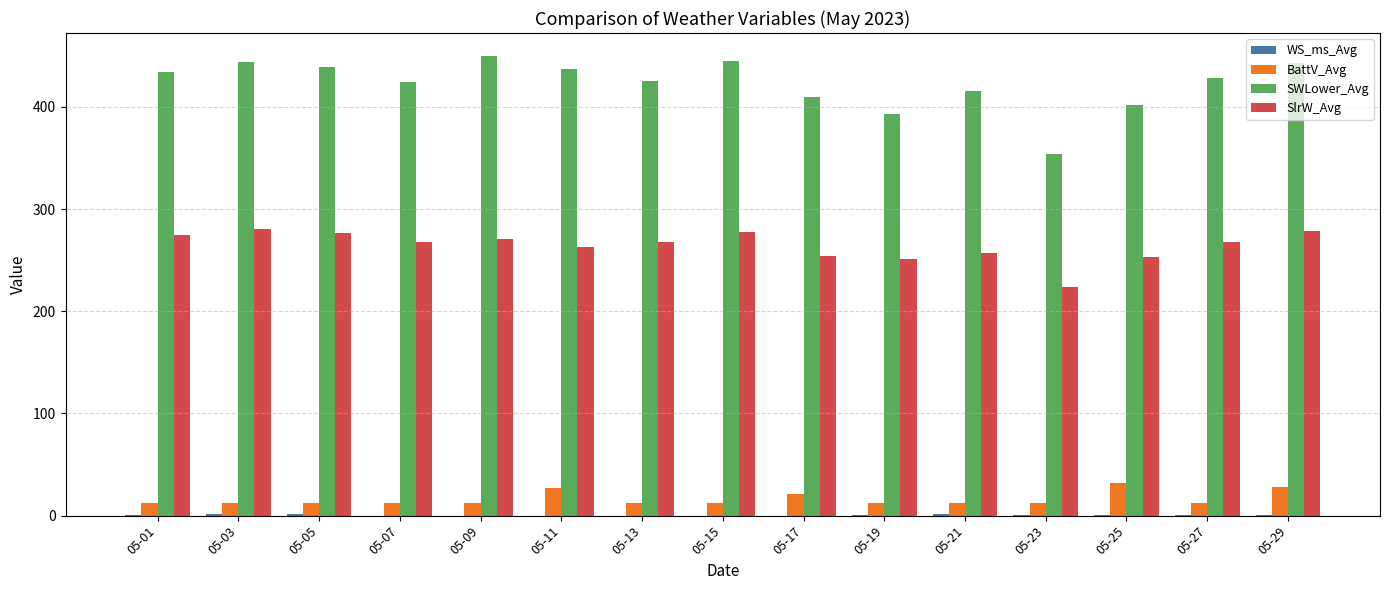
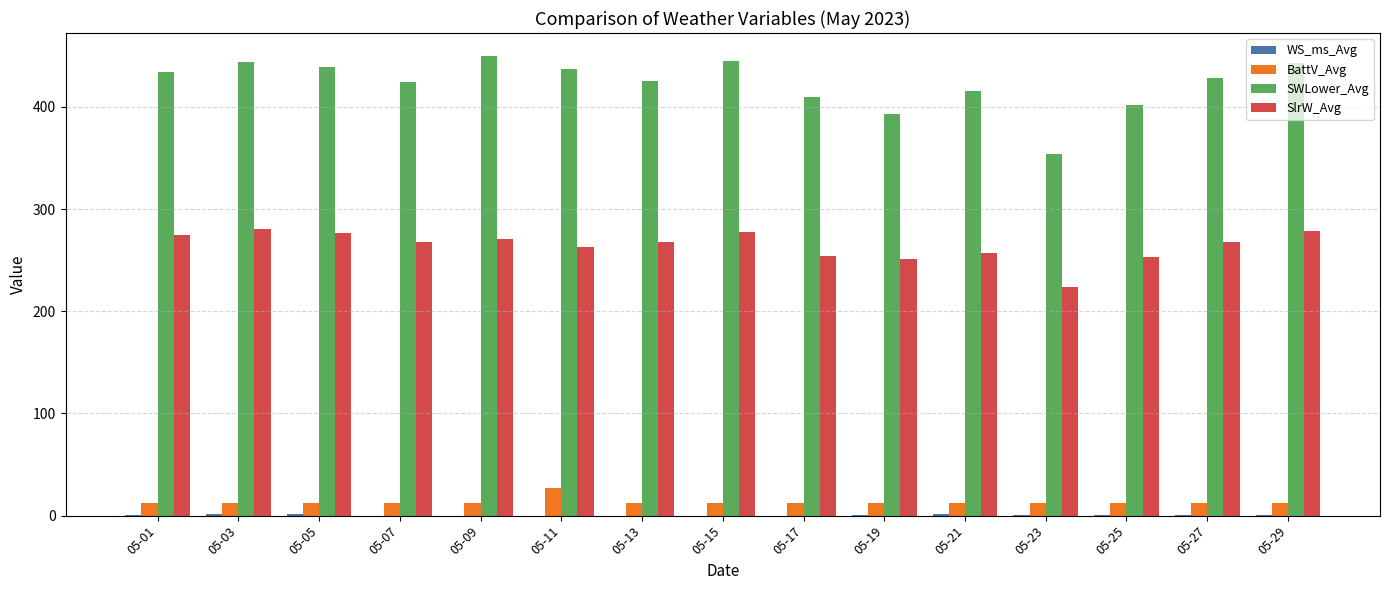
BattV_Avg, 05-17: 21 -> 13
BattV_Avg, 05-25: 32 -> 13
BattV_Avg, 05-29: 28 -> 13
